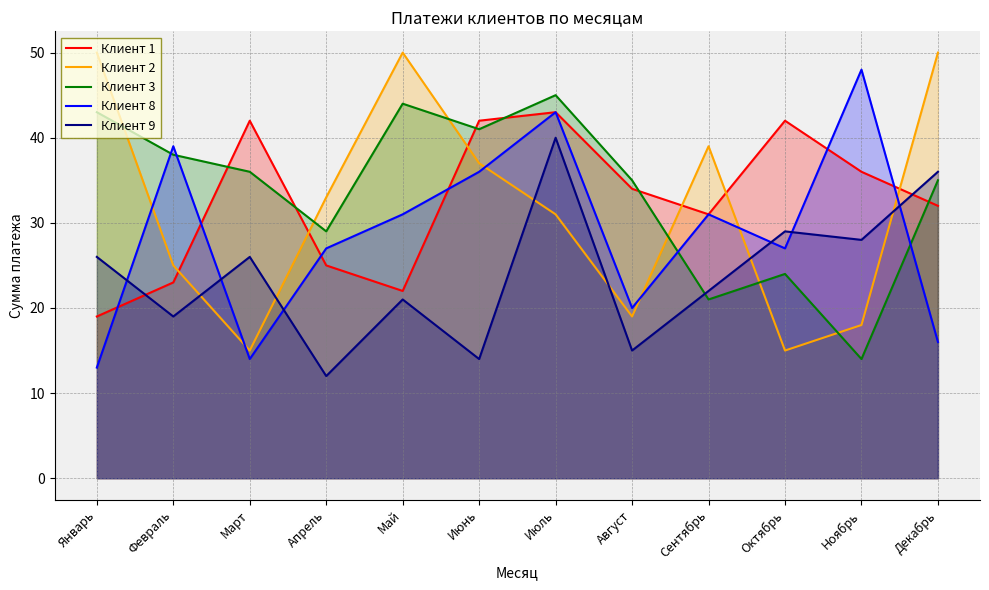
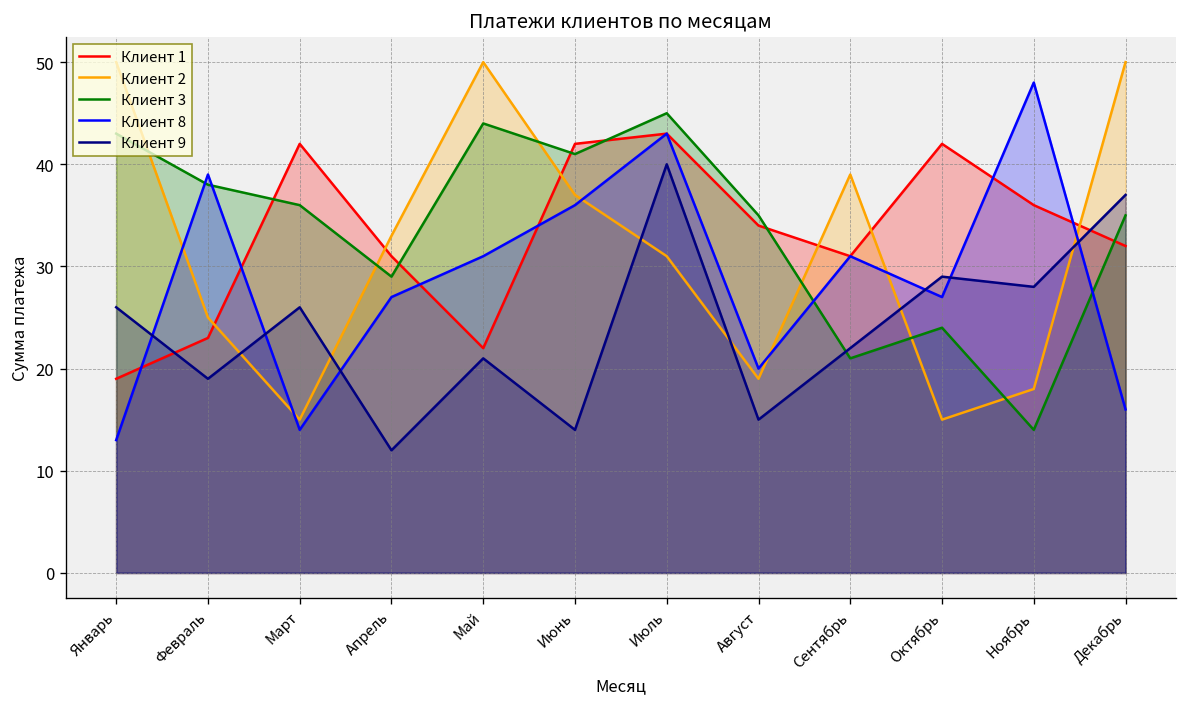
Клиент 1, Апрель: 25 -> 31
Клиент 9, Декабрь: 36 -> 37
